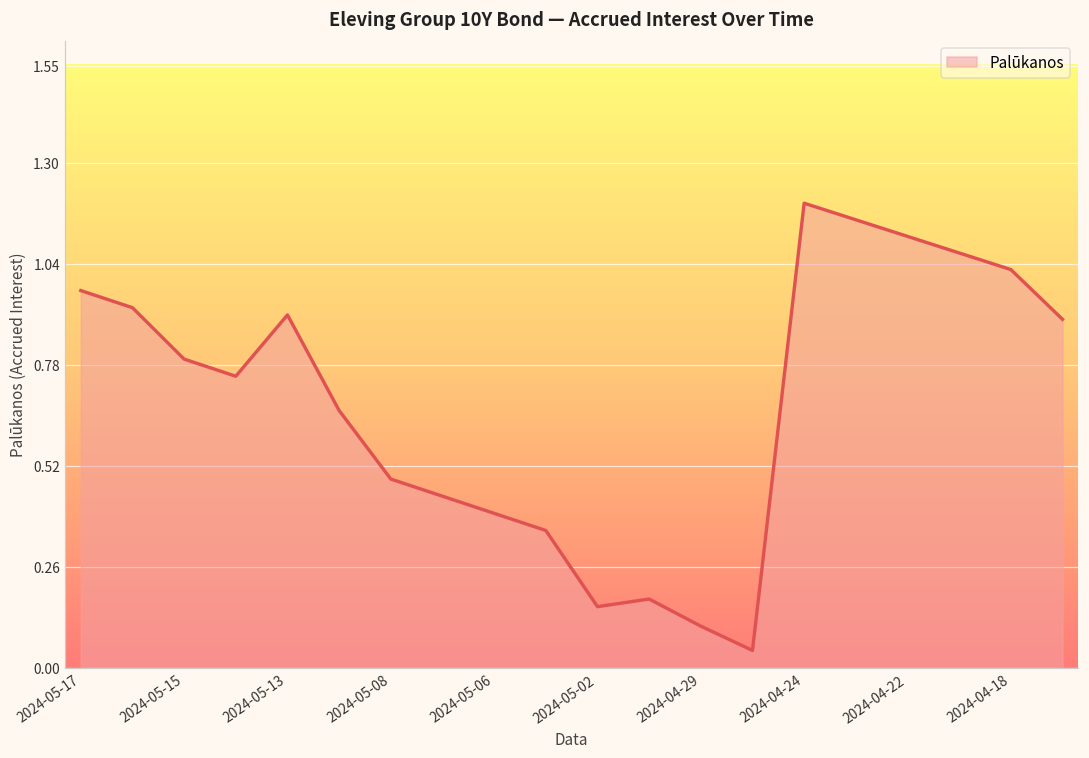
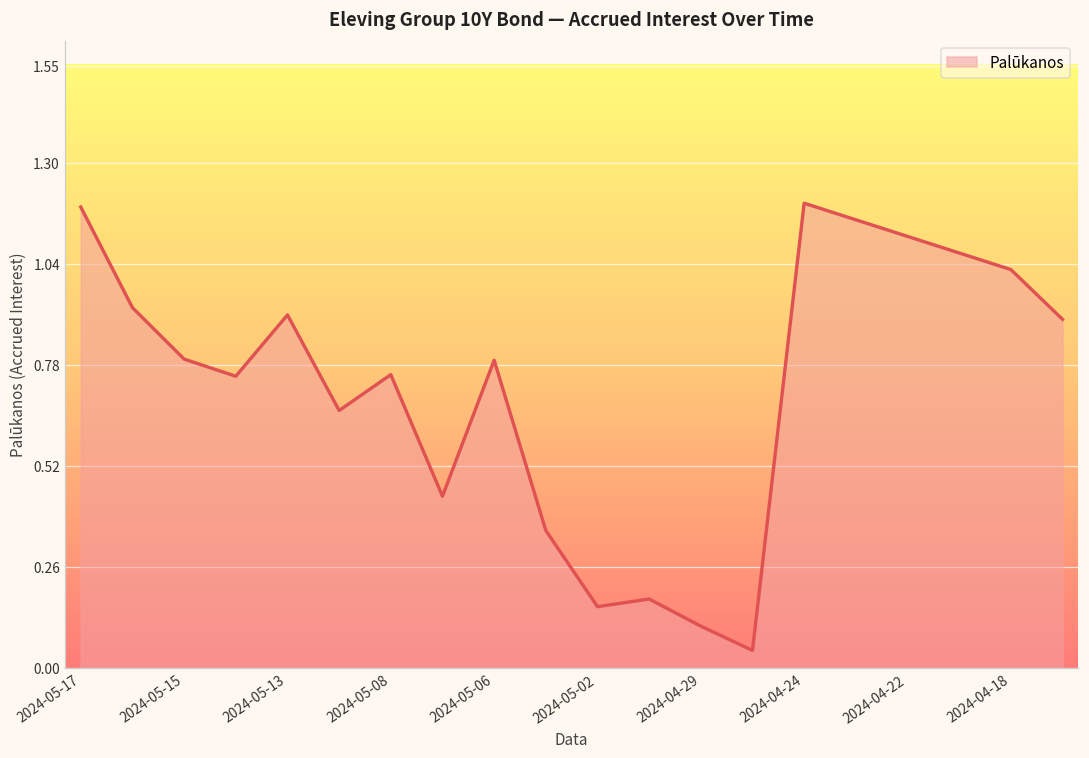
2024-05-17: 0.97 -> 1.19
2024-05-08: 0.49 -> 0.75
2024-05-06: 0.40 -> 0.79
